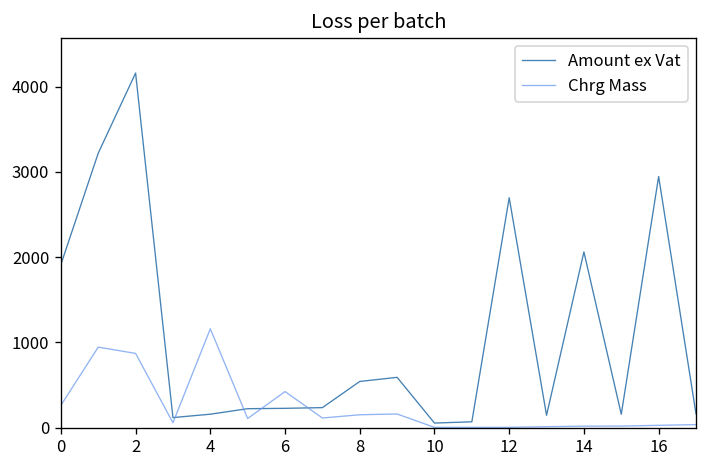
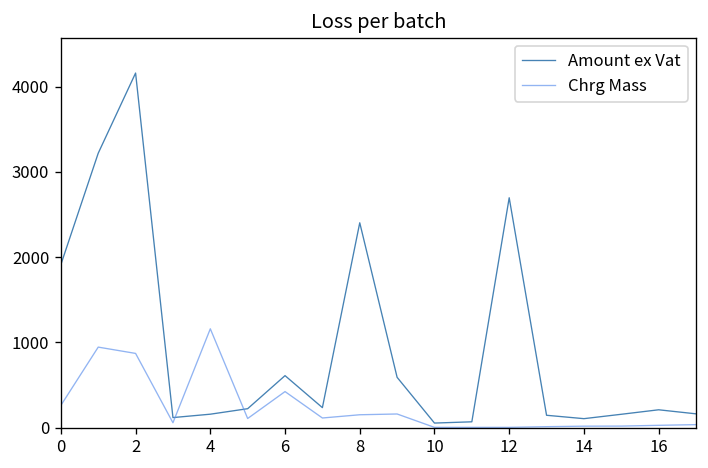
Amount ex Vat, 6: 200 -> 600
Amount ex Vat, 8: 500 -> 2400
Amount ex Vat, 14: 2100 -> 100
Amount ex Vat, 16: 2900 -> 200
